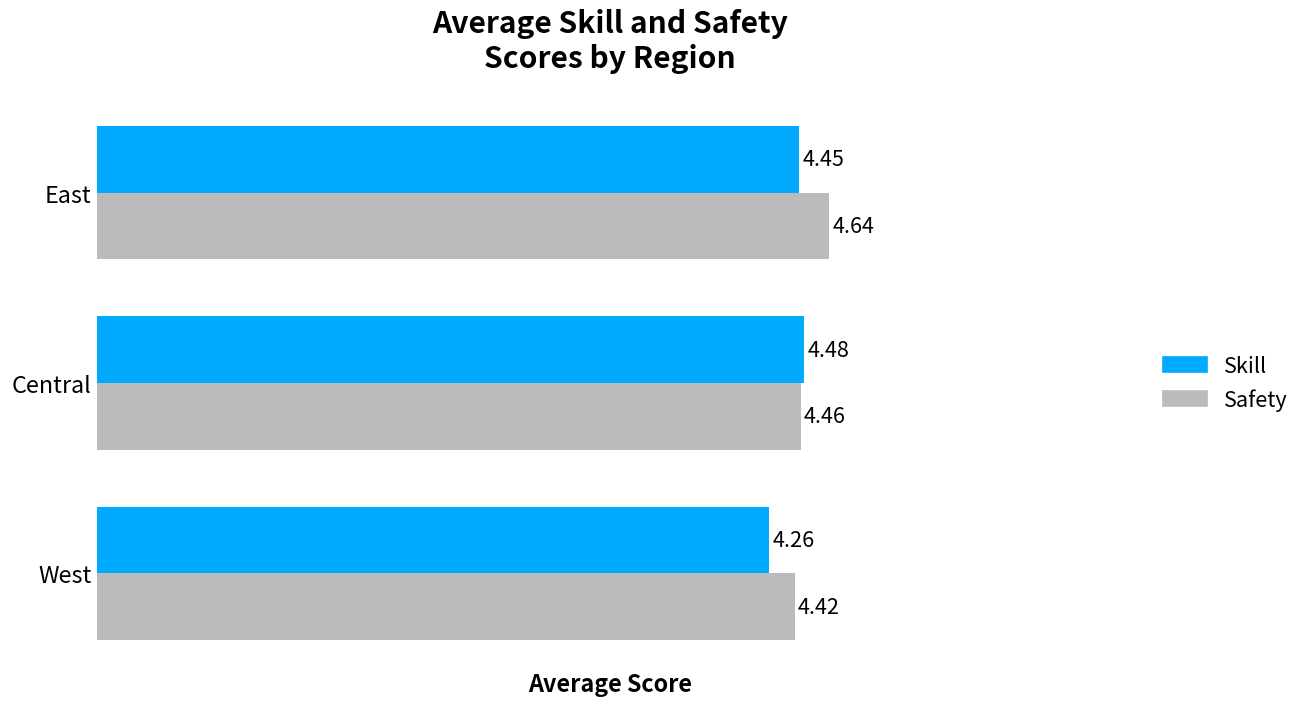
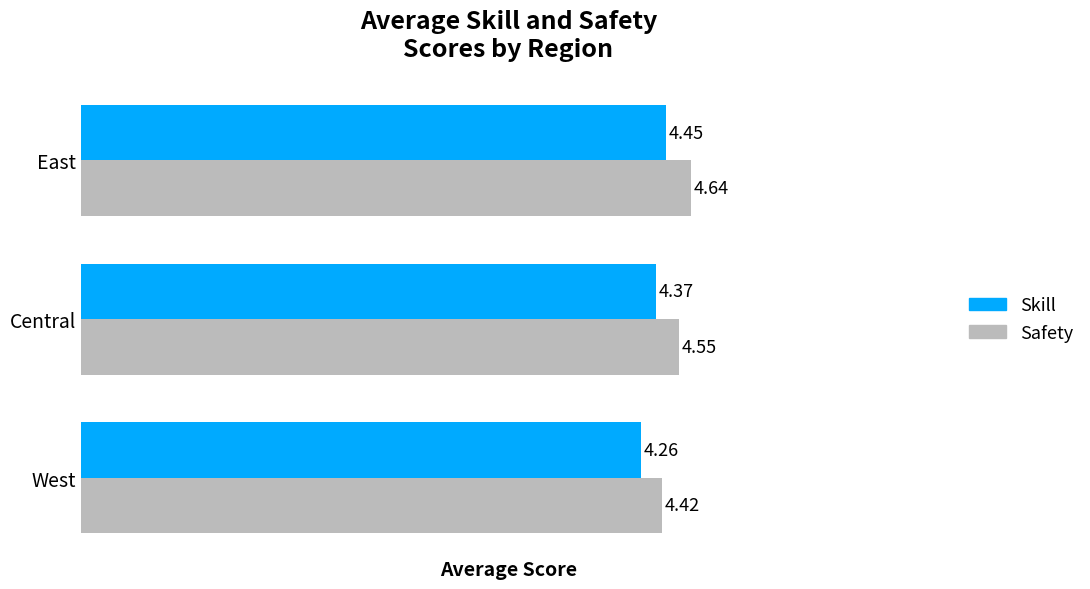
Skill, Central: 4.48 -> 4.37
Safety, Central: 4.46 -> 4.55
